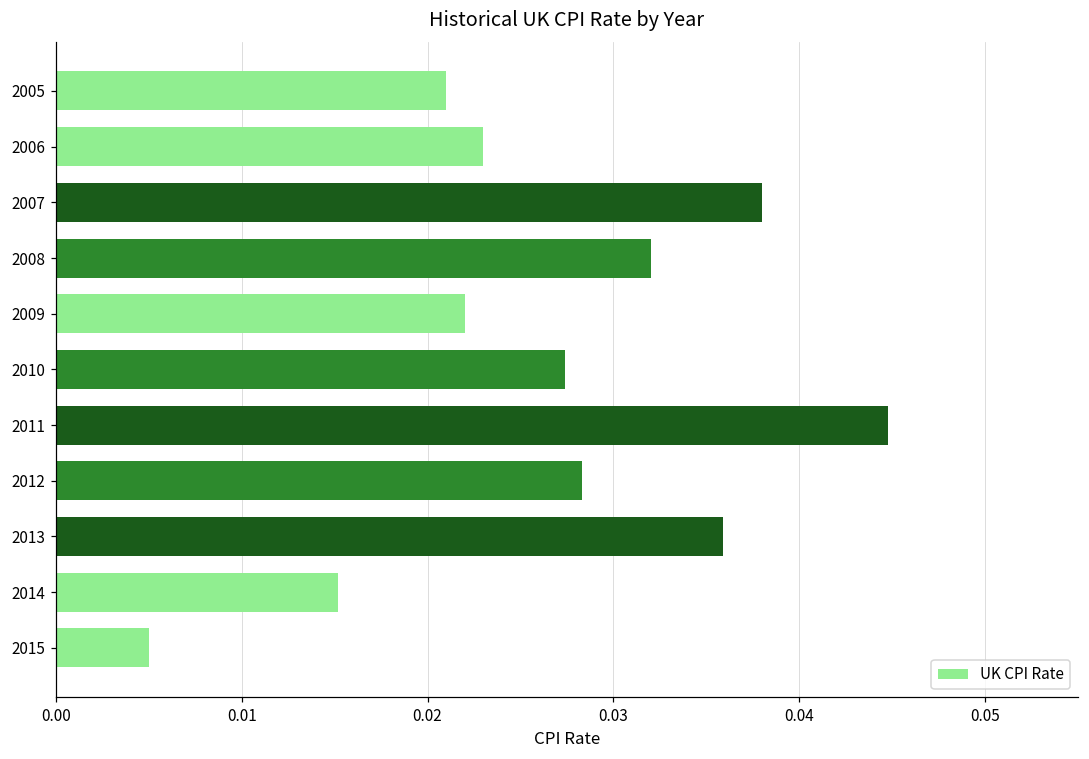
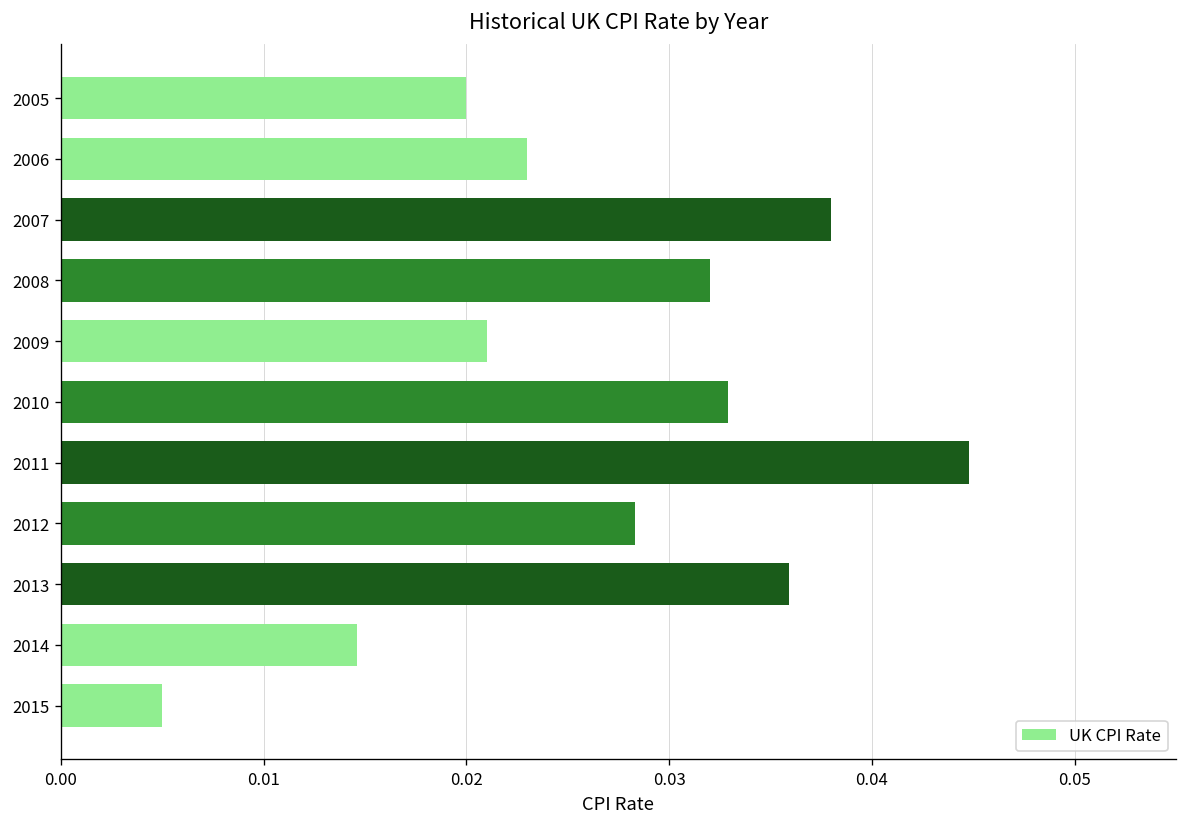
2005: 0.021 -> 0.020
2009: 0.022 -> 0.021
2010: 0.0274 -> 0.0329
2014: 0.0152 -> 0.0146
